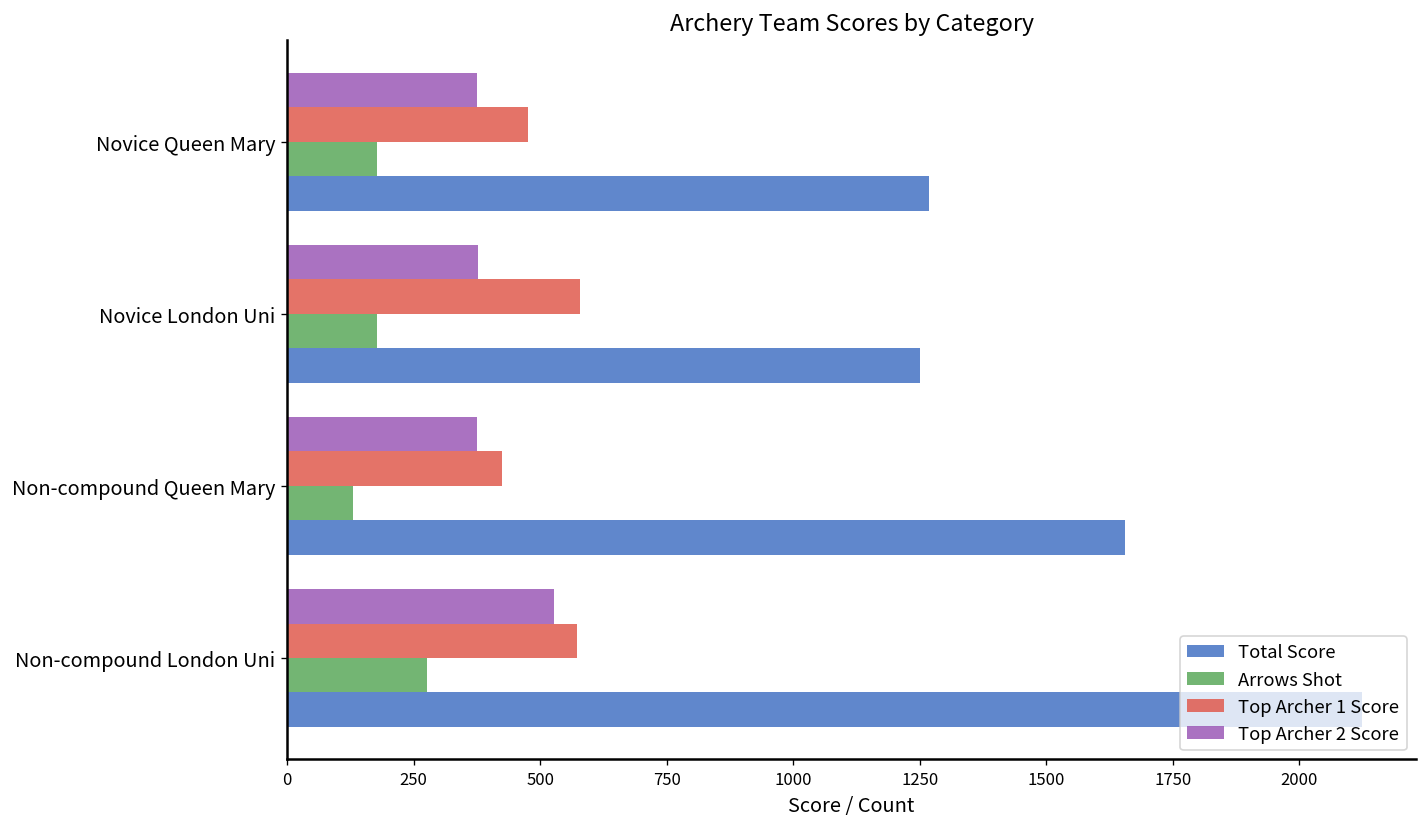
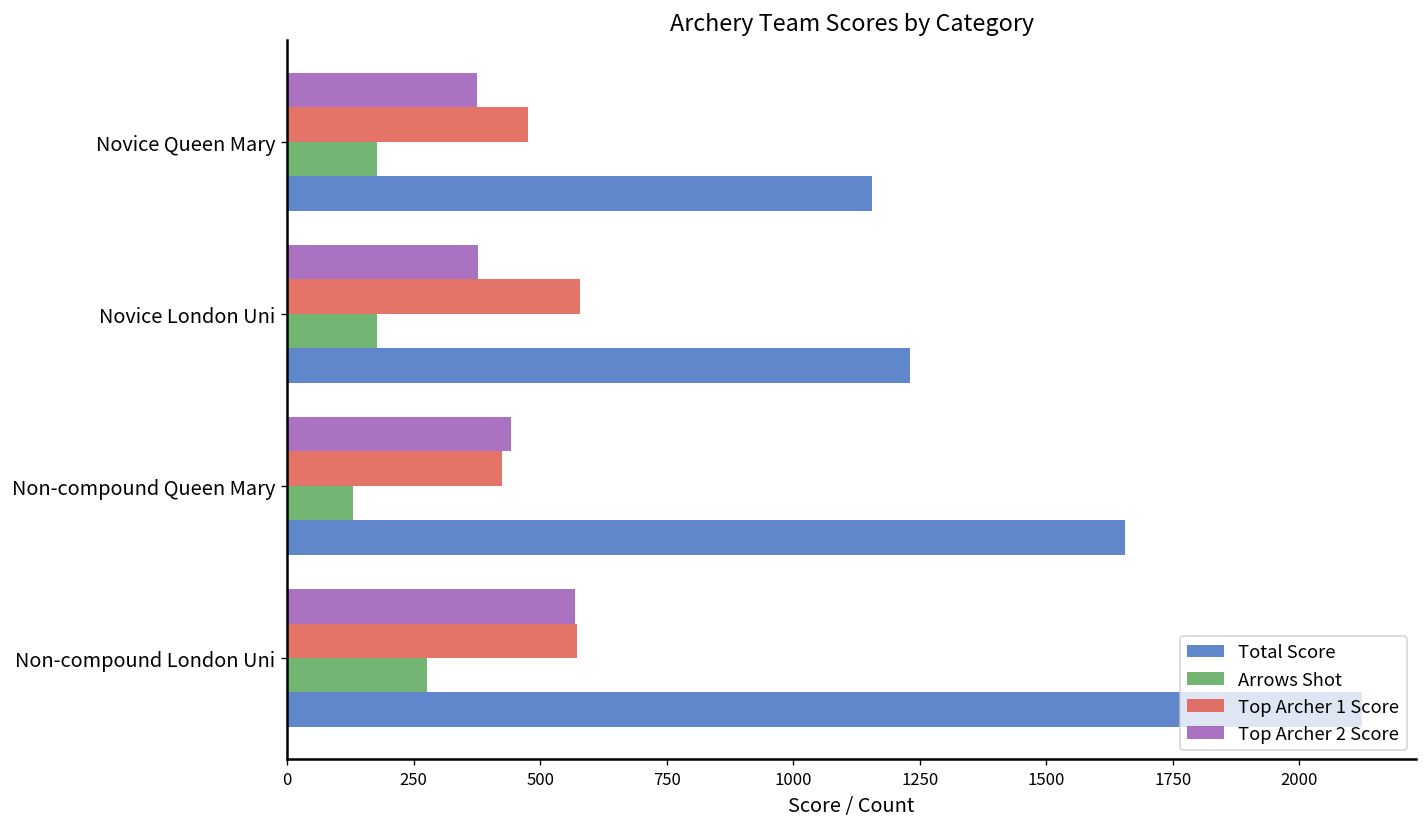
Total Score, Novice Queen Mary: 1270 -> 1160
Total Score, Novice London Uni: 1250 -> 1230
Top Archer 2 Score, Non-compound Queen Mary: 380 -> 440
Top Archer 2 Score, Non-compound London Uni: 530 -> 570
